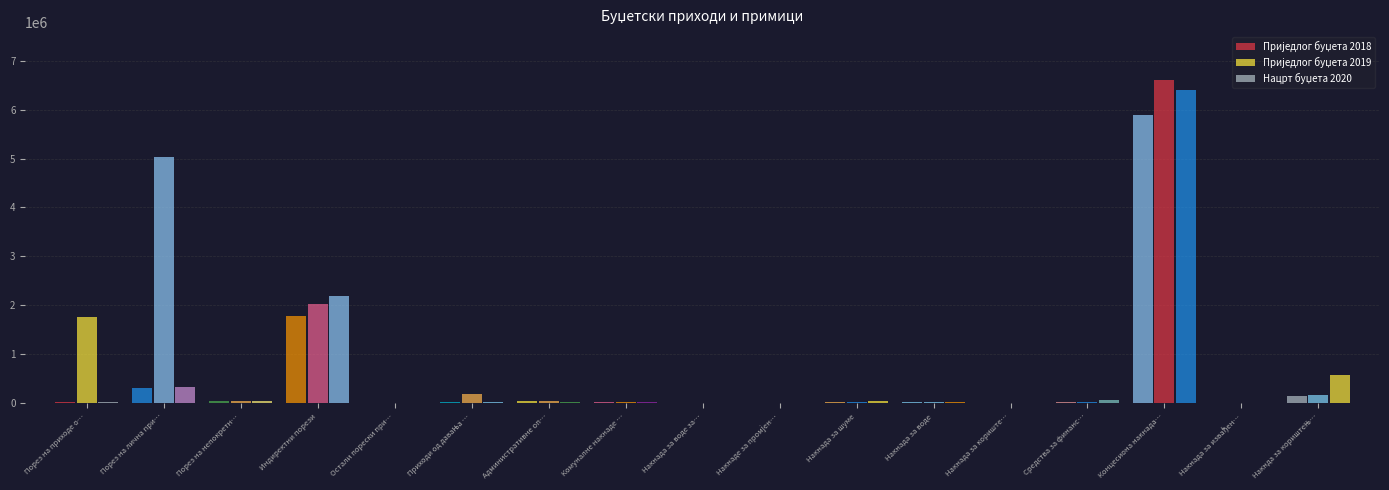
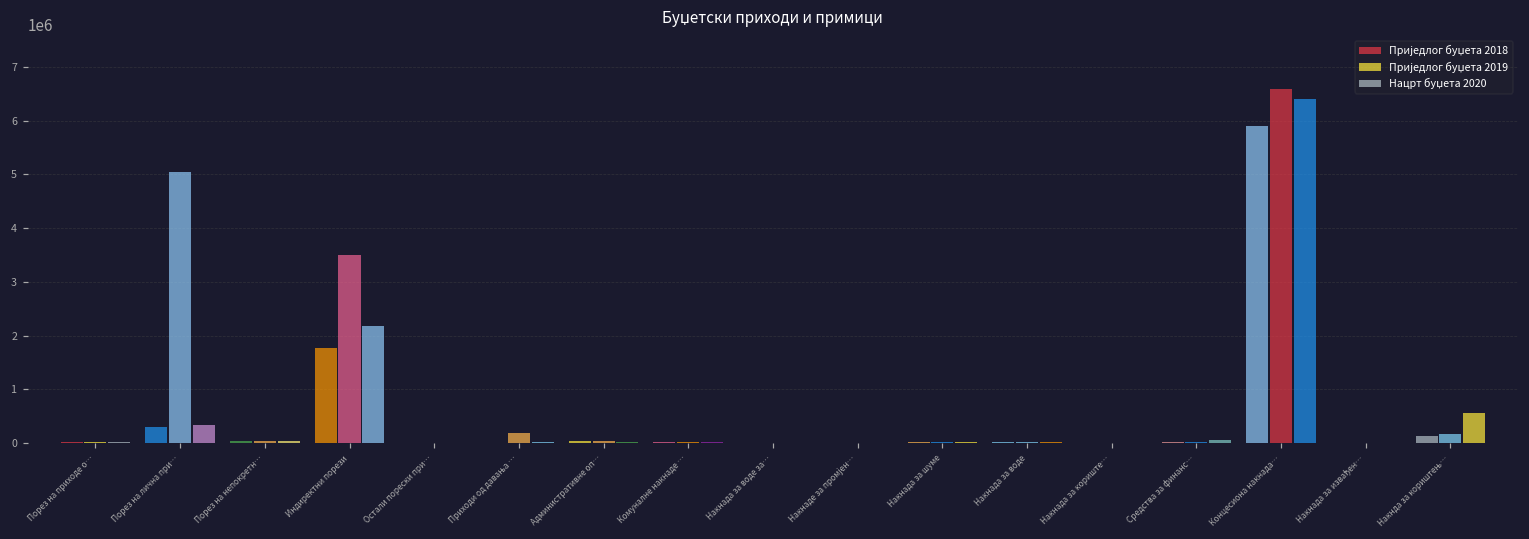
Порез на приходе о…: 1800000 -> 0
Индиректни порези: 2000000 -> 3500000
